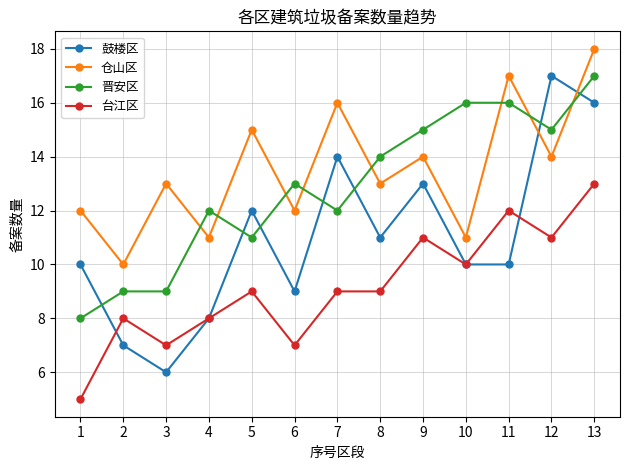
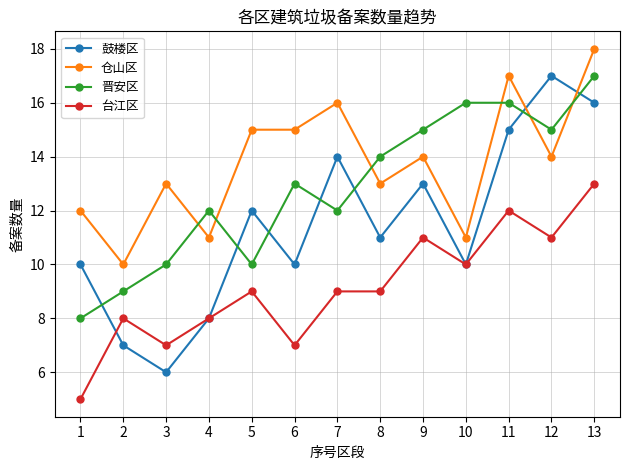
晋安区, 3: 9 -> 10
晋安区, 5: 11 -> 10
鼓楼区, 6: 9 -> 10
仓山区, 6: 12 -> 15
鼓楼区, 11: 10 -> 15
